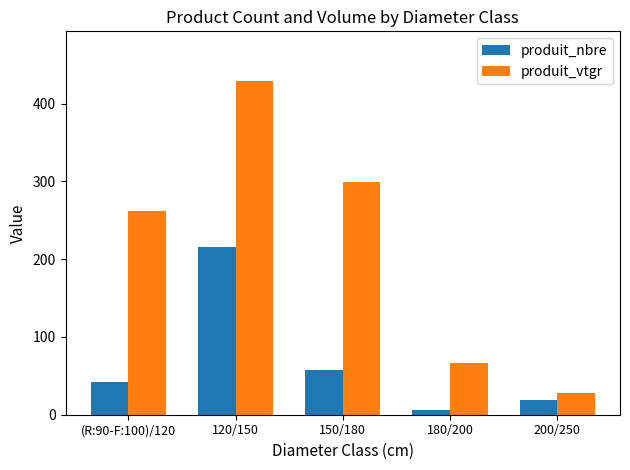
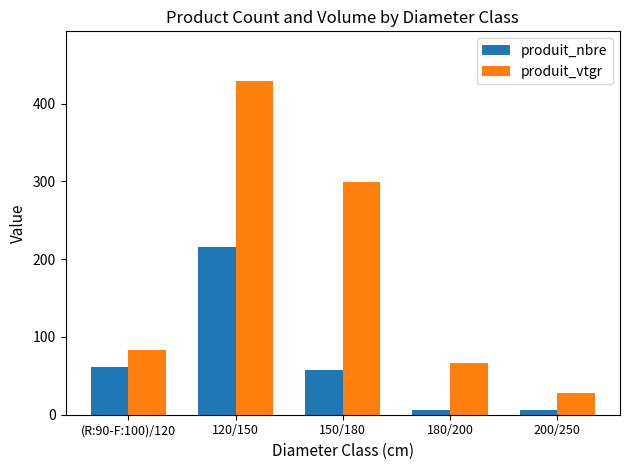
produit_nbre, (R:90-F:100)/120: 40 -> 60
produit_vtgr, (R:90-F:100)/120: 260 -> 80
produit_nbre, 200/250: 20 -> 10
